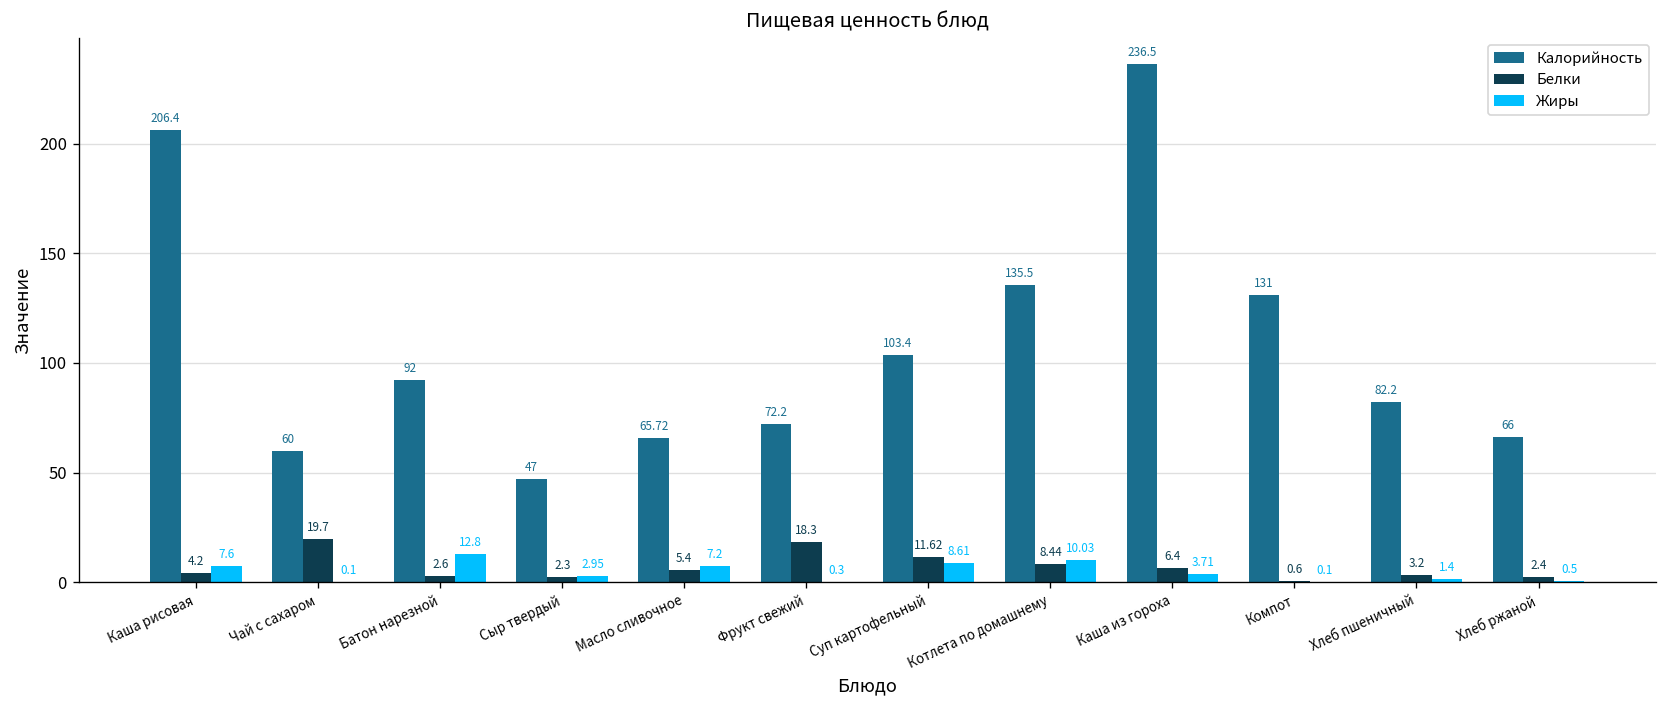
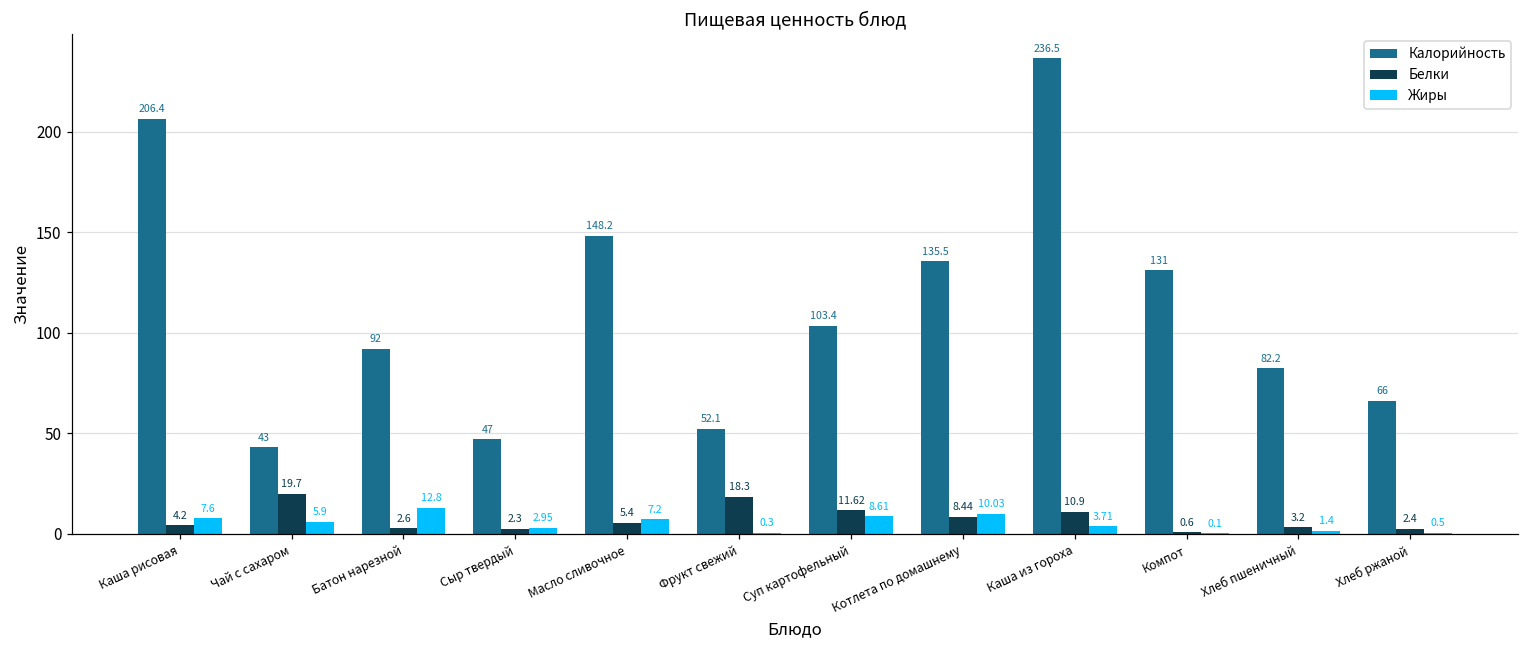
Калорийность, Чай с сахаром: 60 -> 43
Жиры, Чай с сахаром: 0.1 -> 5.9
Калорийность, Масло сливочное: 65.72 -> 148.2
Калорийность, Фрукт свежий: 72.2 -> 52.1
Белки, Каша из гороха: 6.4 -> 10.9
